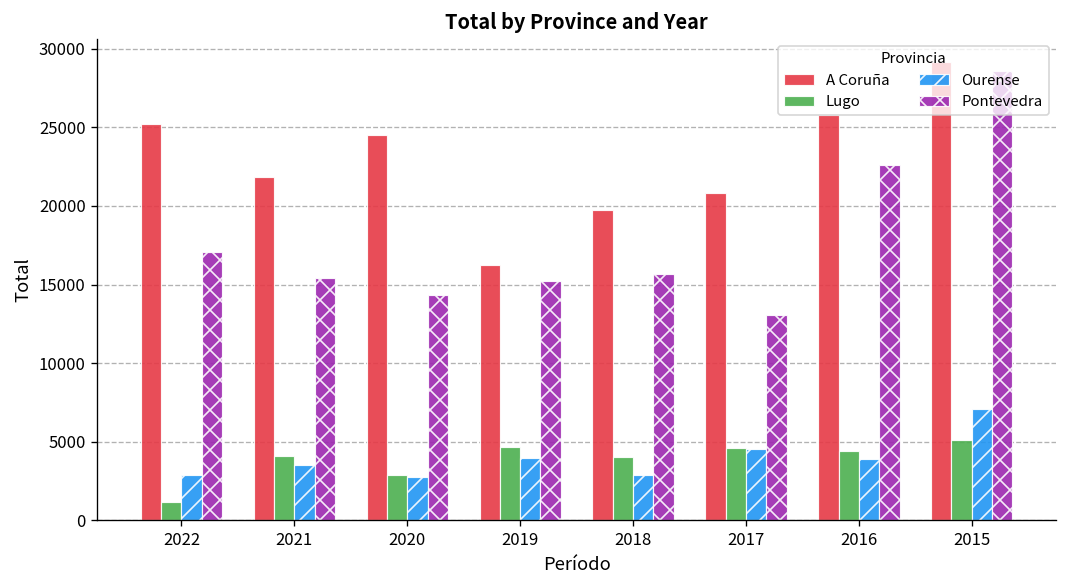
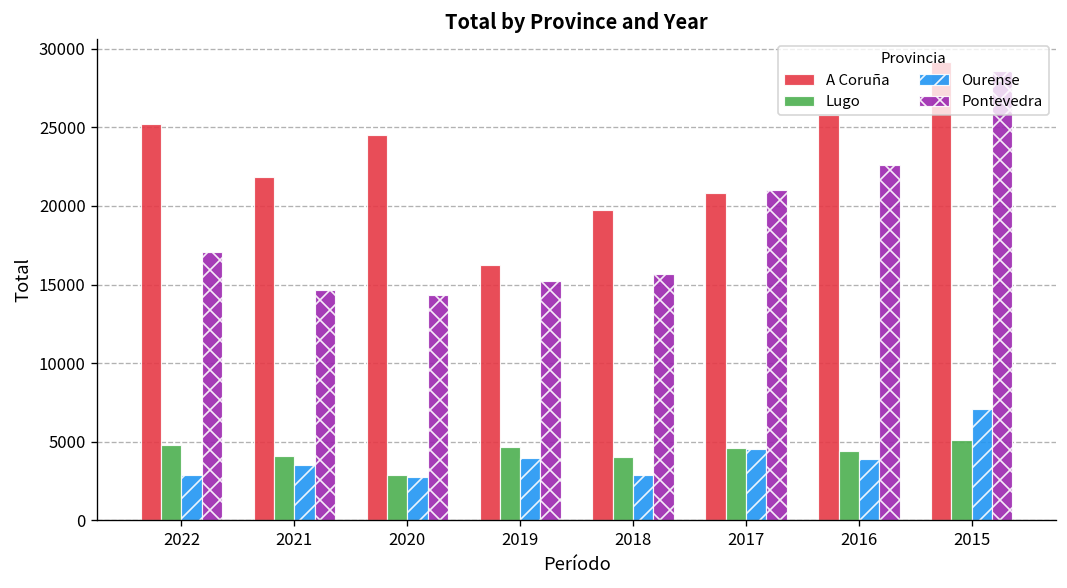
Lugo, 2022: 1200 -> 4800
Pontevedra, 2021: 15400 -> 14600
Pontevedra, 2017: 13000 -> 21000
